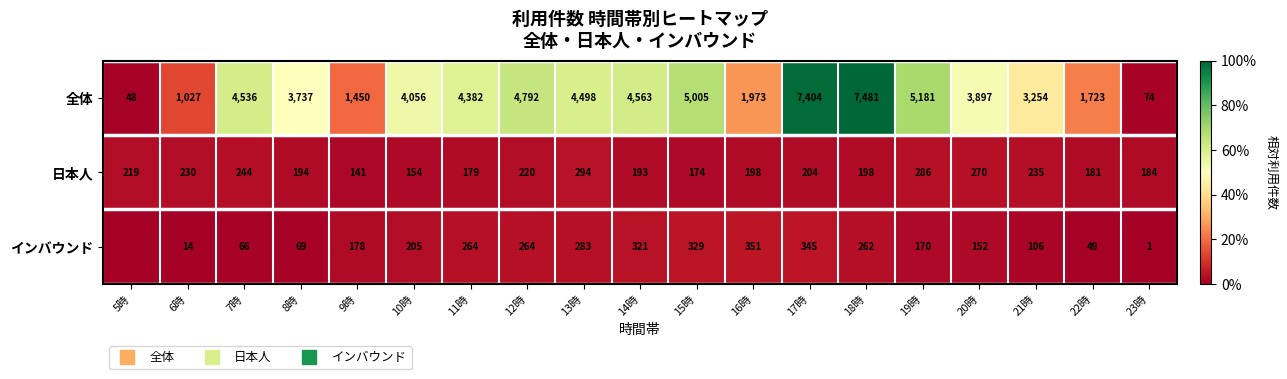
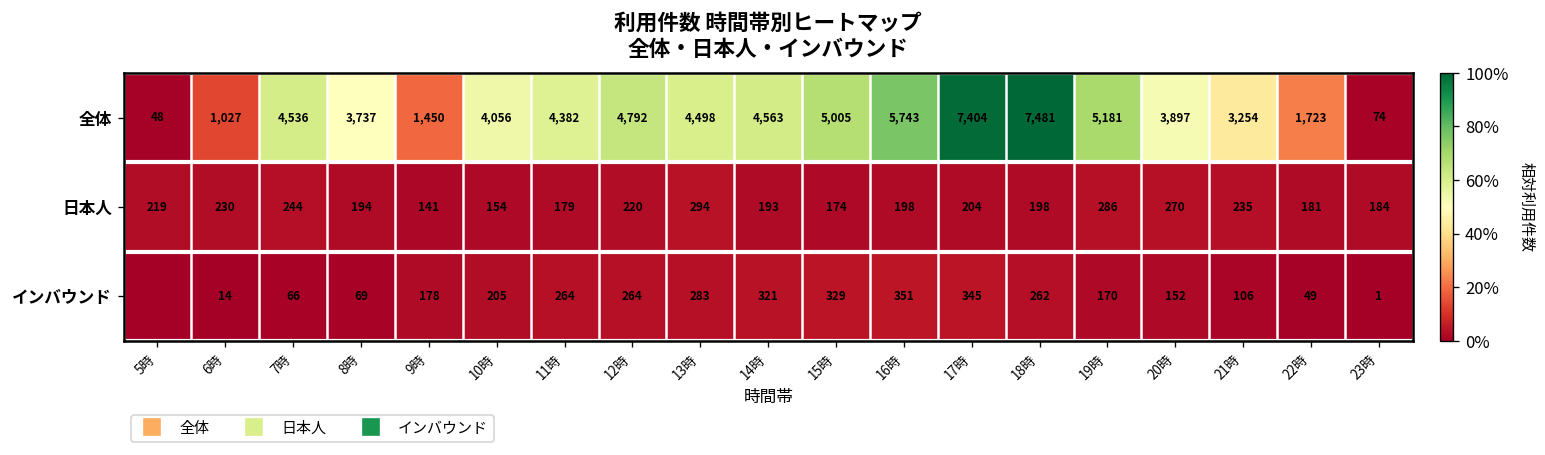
全体, 16時: 1,973 -> 5,743
